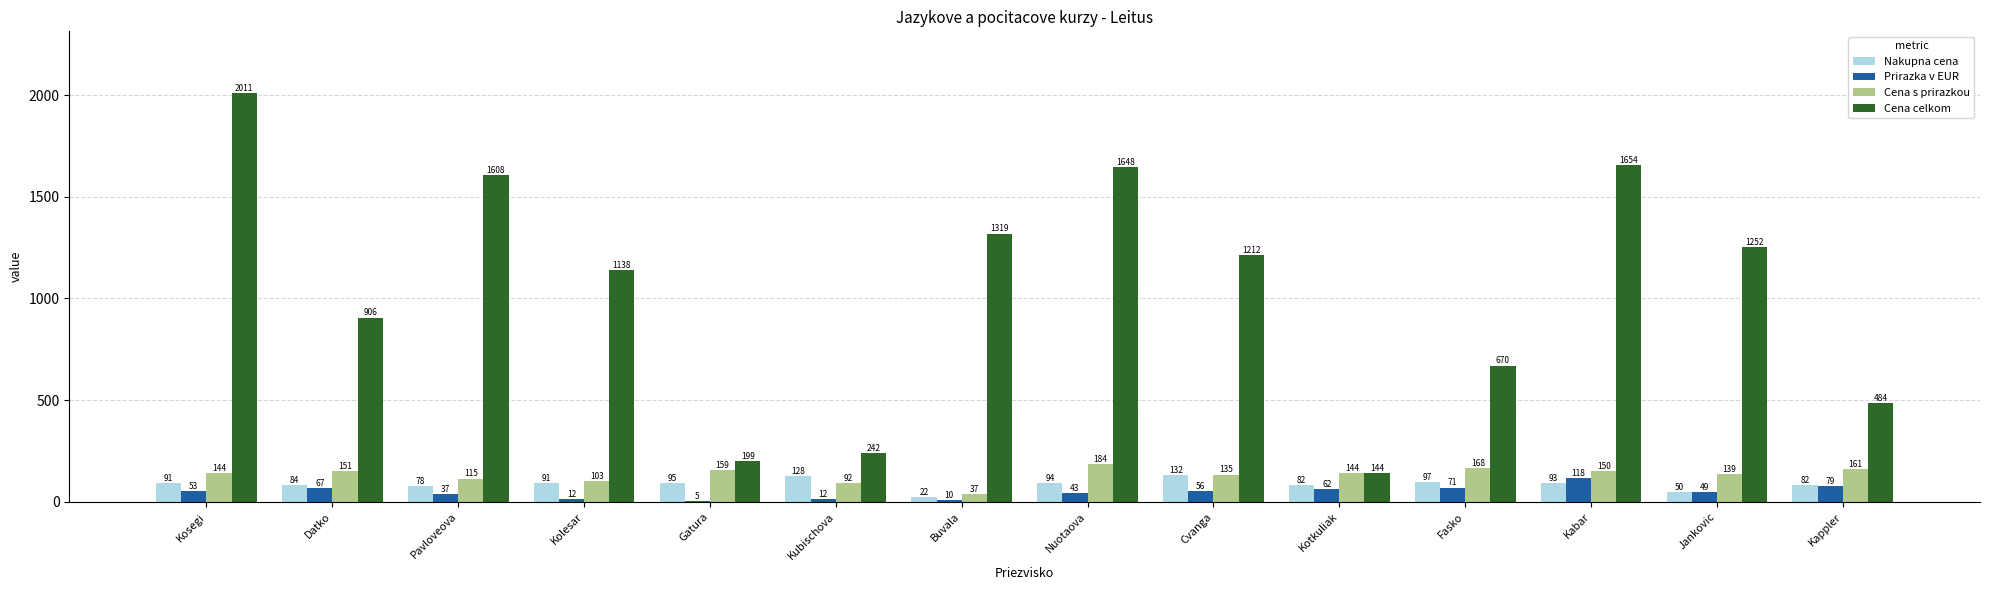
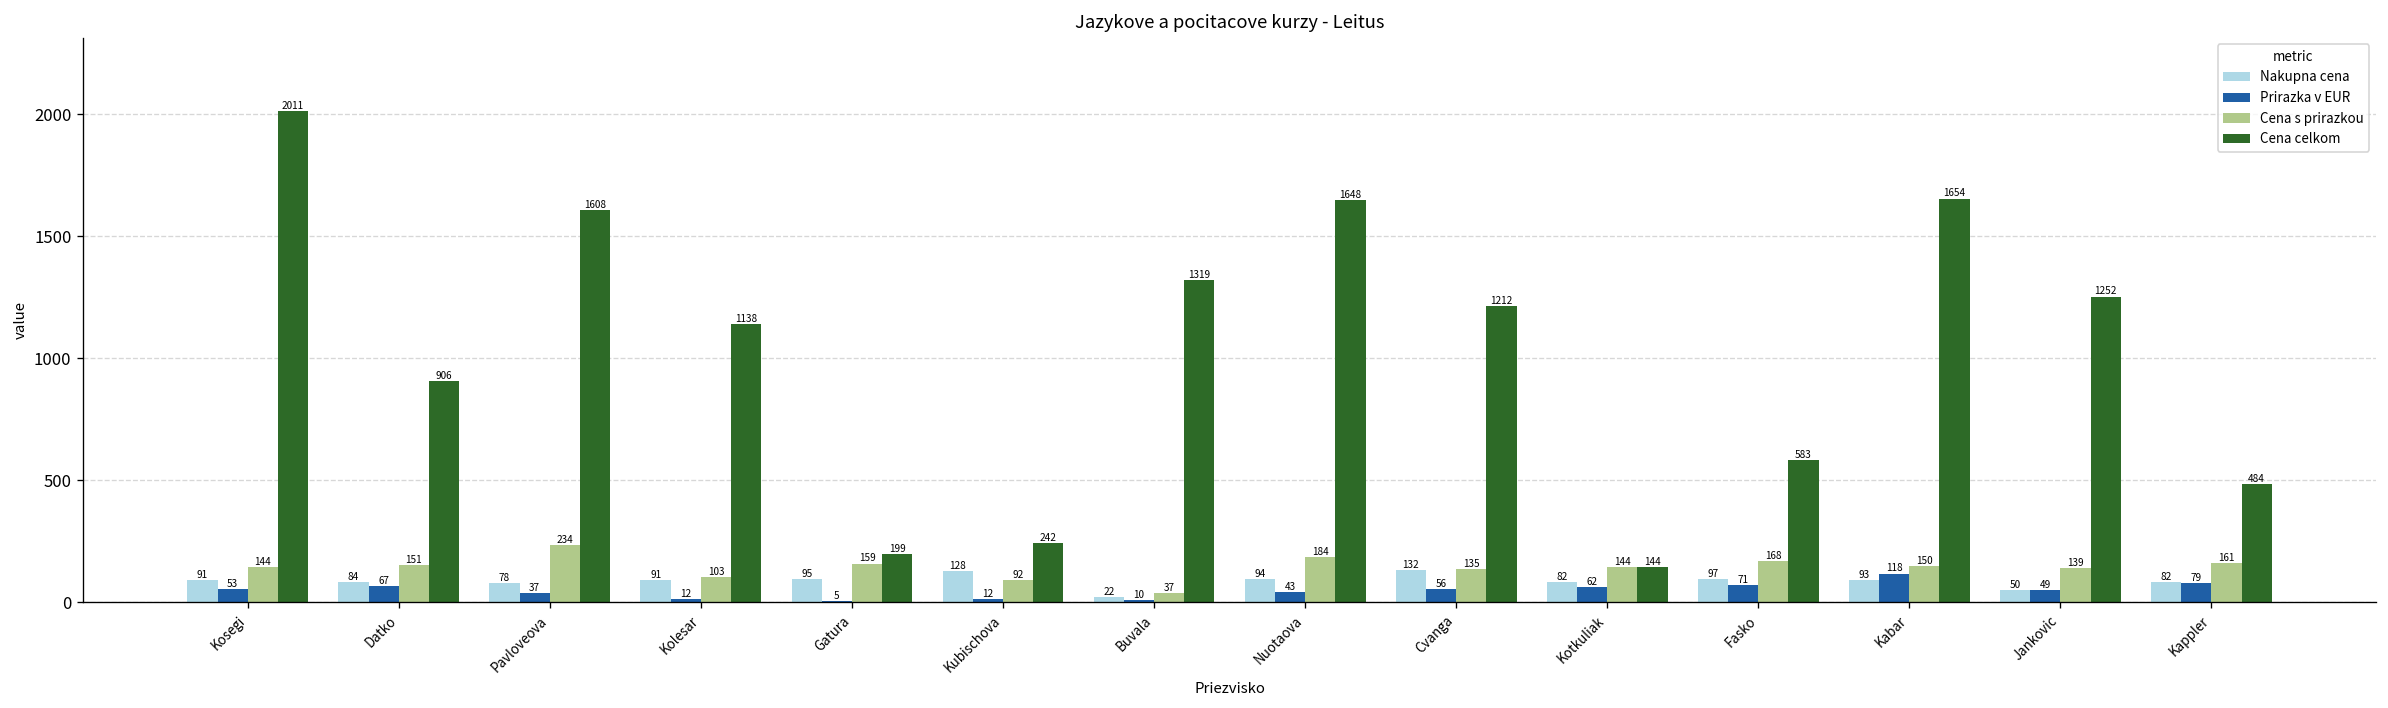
Cena s prirazkou, Pavloveova: 115 -> 234
Cena celkom, Fasko: 670 -> 583
